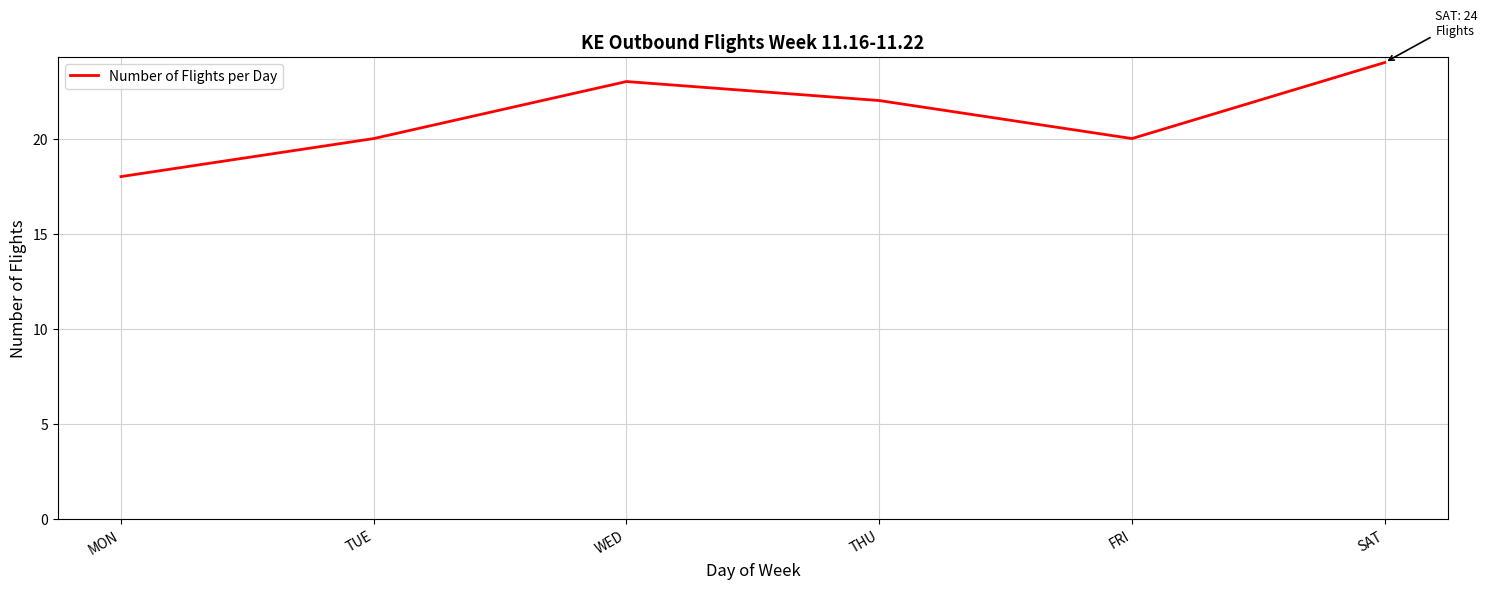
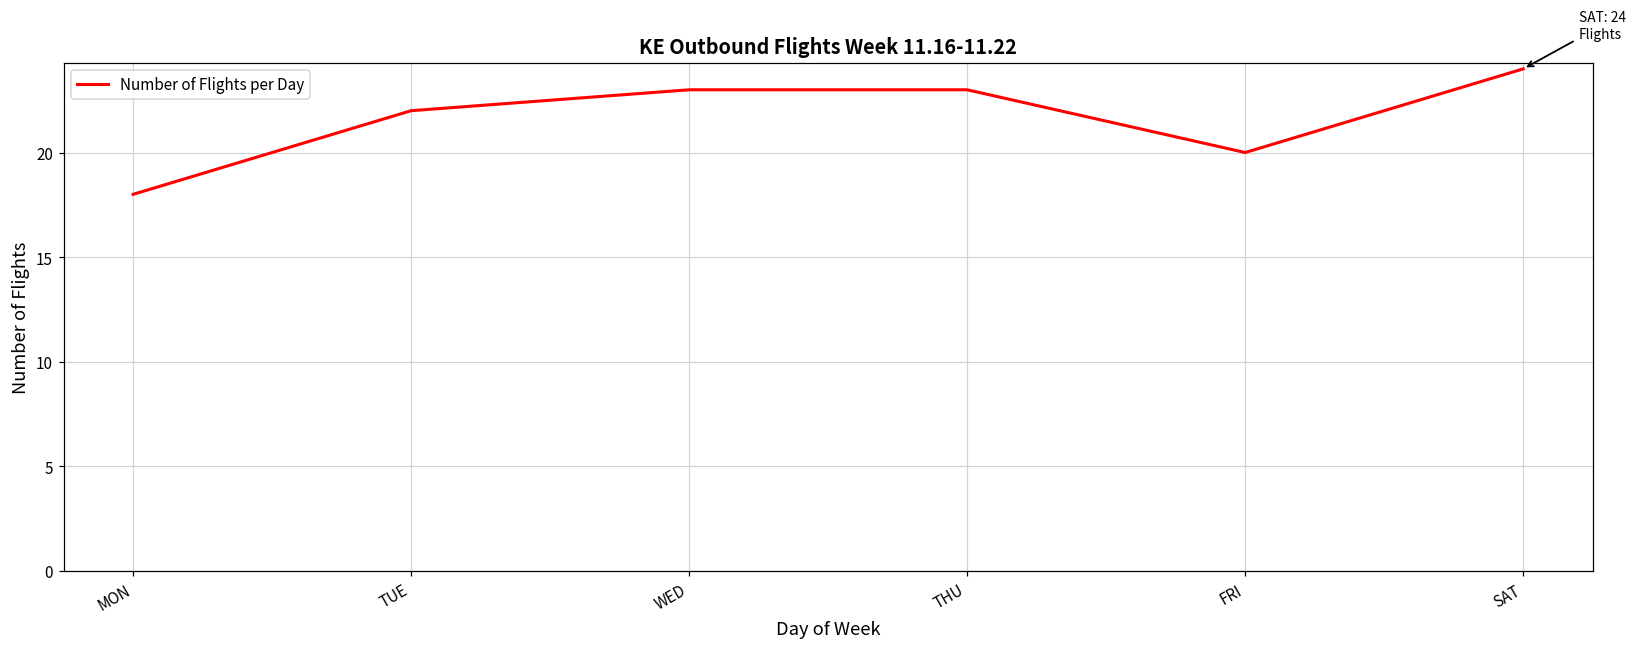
TUE: 20 -> 22
THU: 22 -> 23
